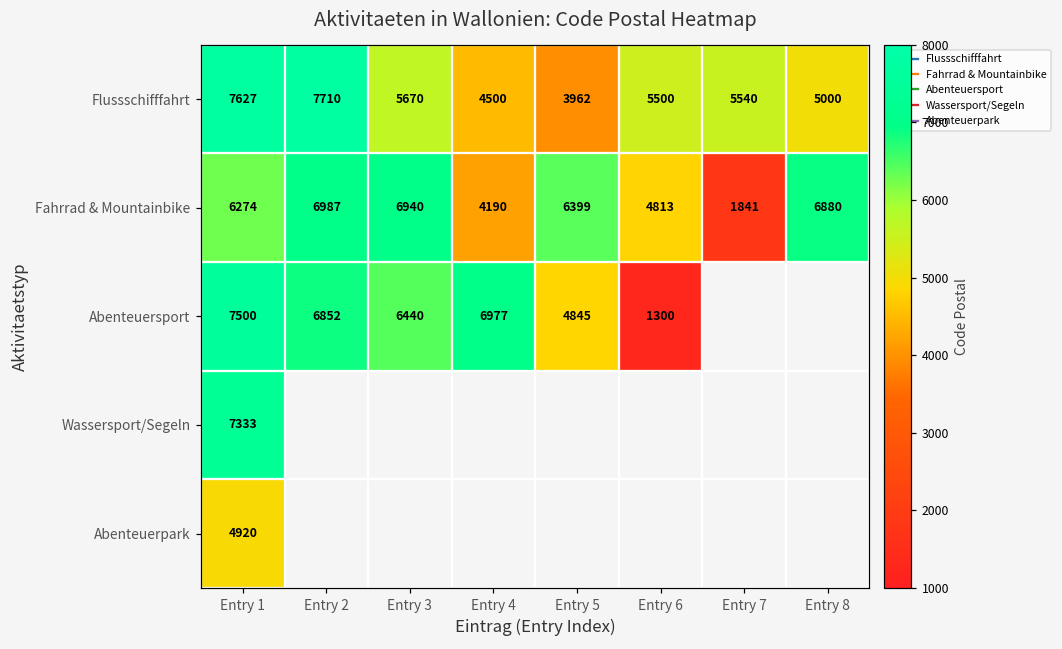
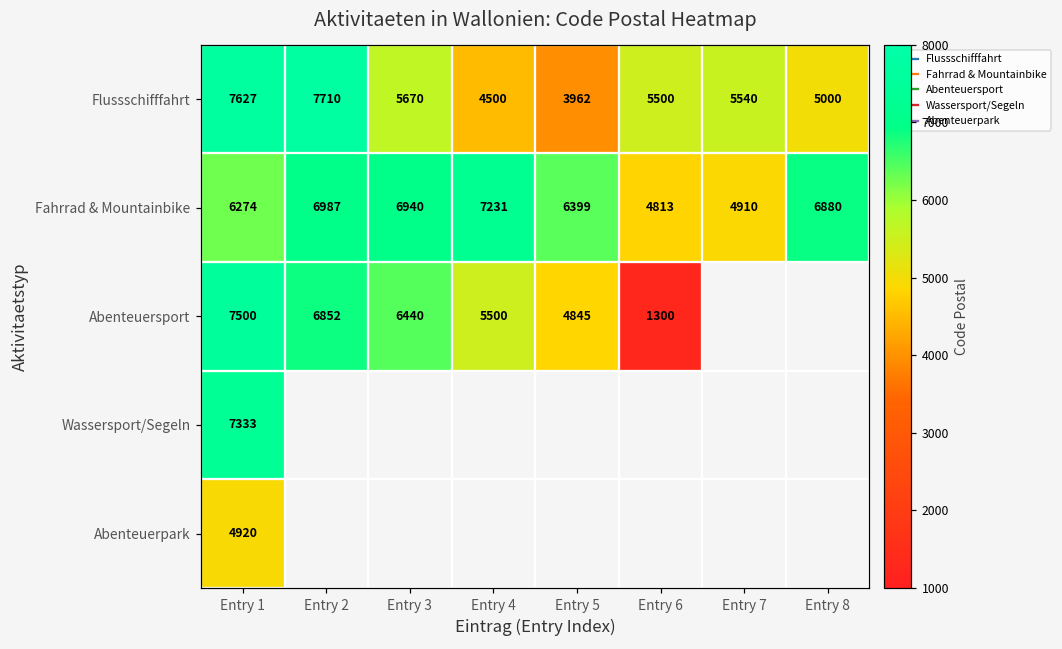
Fahrrad & Mountainbike, Entry 4: 4190 -> 7231
Fahrrad & Mountainbike, Entry 7: 1841 -> 4910
Abenteuersport, Entry 4: 6977 -> 5500
